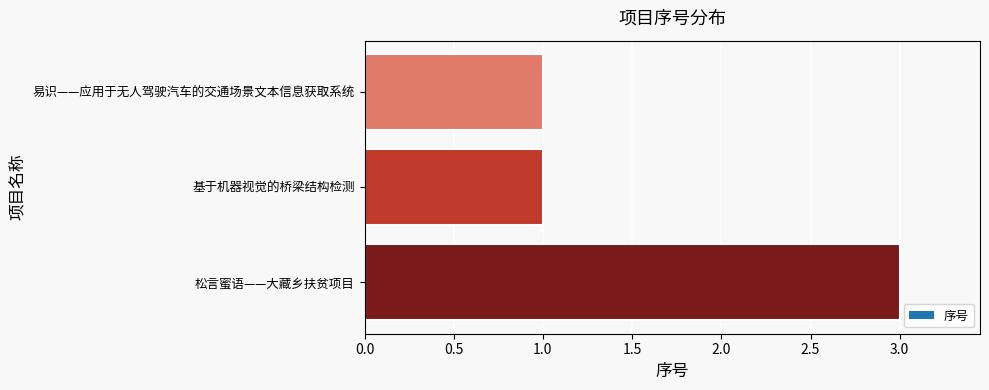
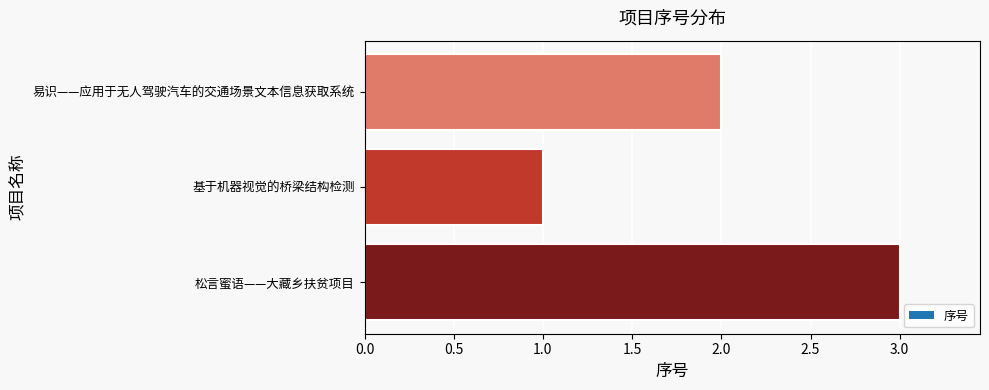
易识——应用于无人驾驶汽车的交通场景文本信息获取系统: 1 -> 2
